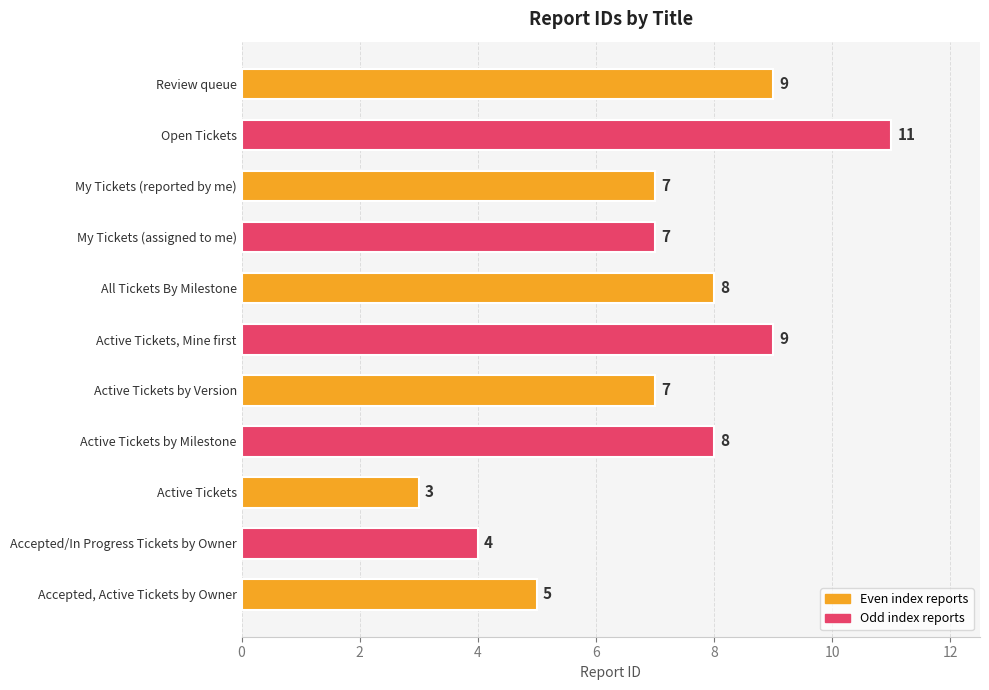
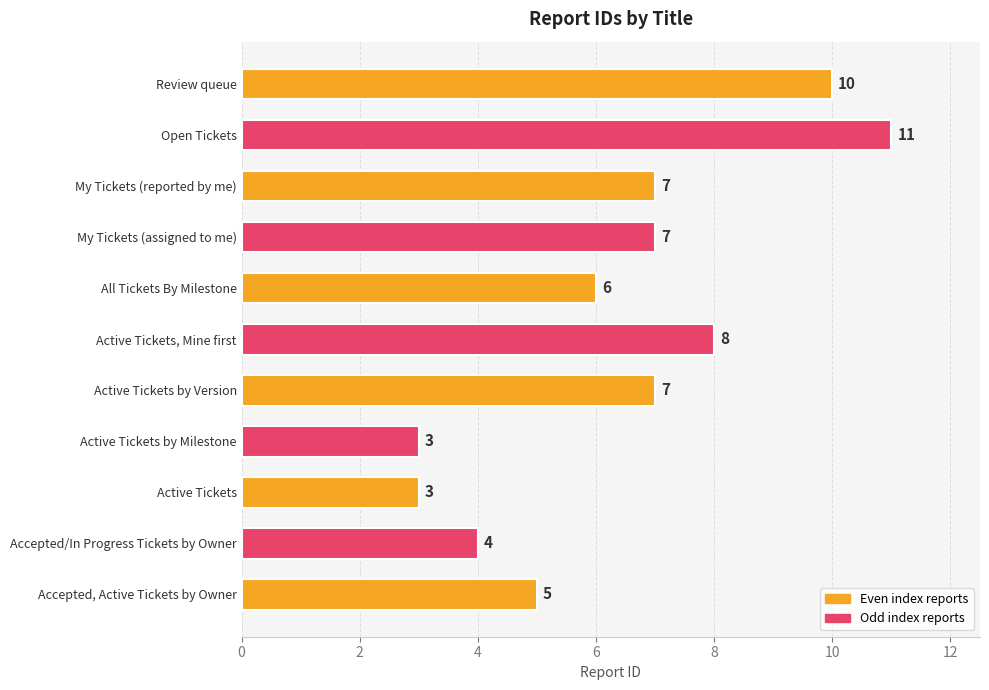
Review queue: 9 -> 10
All Tickets By Milestone: 8 -> 6
Active Tickets, Mine first: 9 -> 8
Active Tickets by Milestone: 8 -> 3
